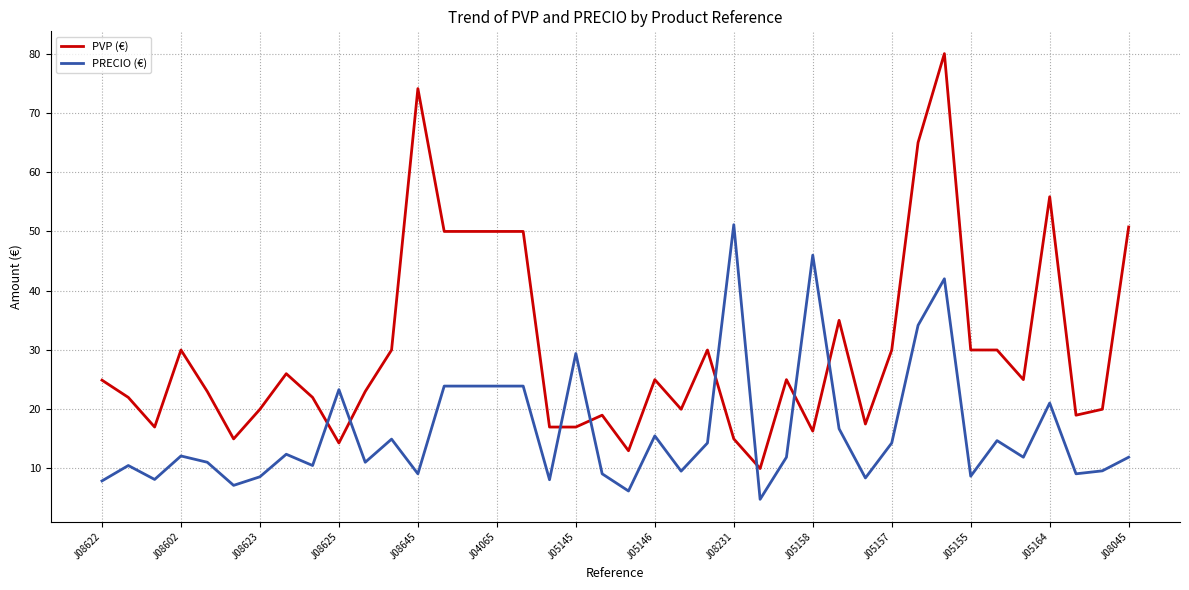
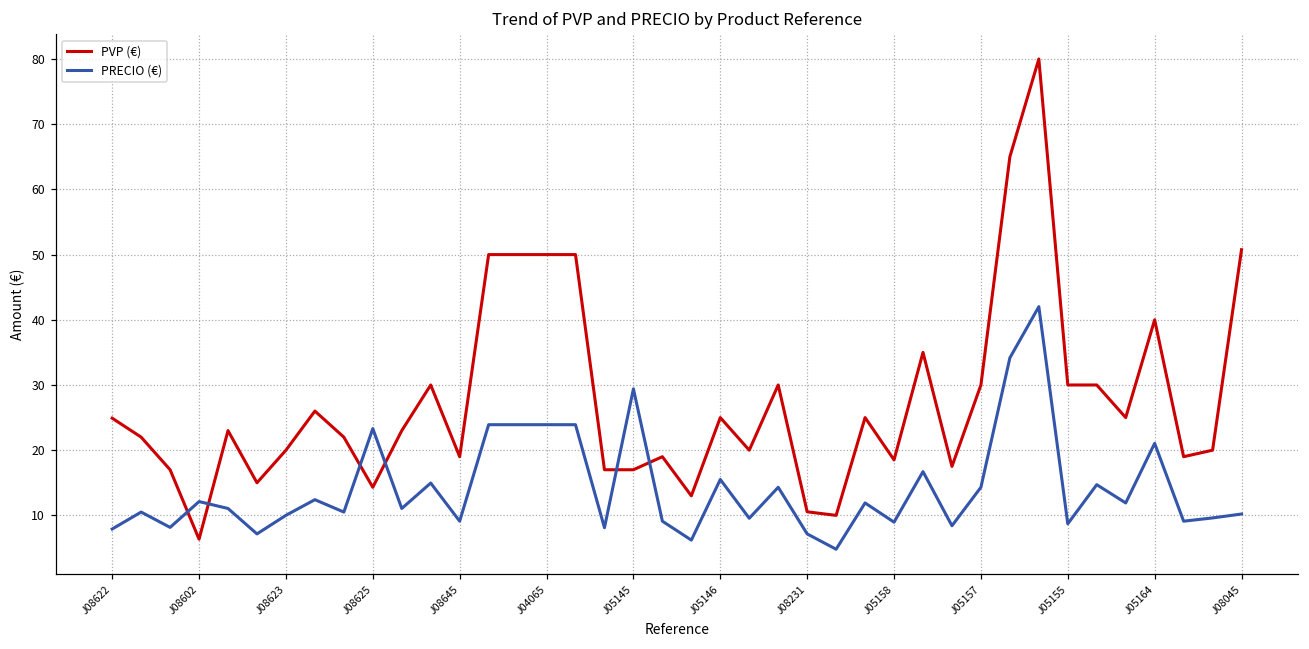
PVP (€), J08602: 30 -> 6
PRECIO (€), J08623: 9 -> 10
PVP (€), J08645: 74 -> 19
PVP (€), J08231: 15 -> 11
PRECIO (€), J08231: 51 -> 7
PVP (€), J05158: 16 -> 19
PRECIO (€), J05158: 46 -> 9
PVP (€), J05164: 56 -> 40
PRECIO (€), J08045: 12 -> 10
